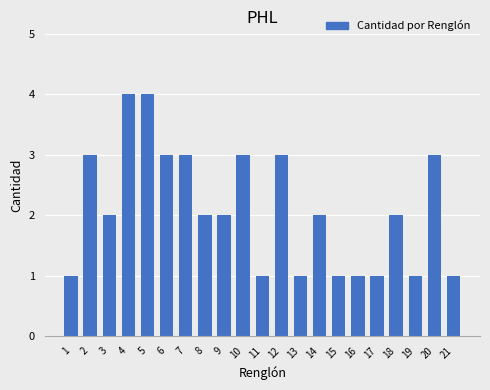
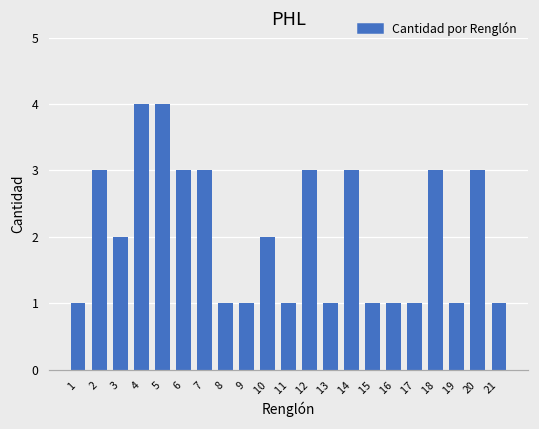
8: 2 -> 1
9: 2 -> 1
10: 3 -> 2
14: 2 -> 3
18: 2 -> 3
